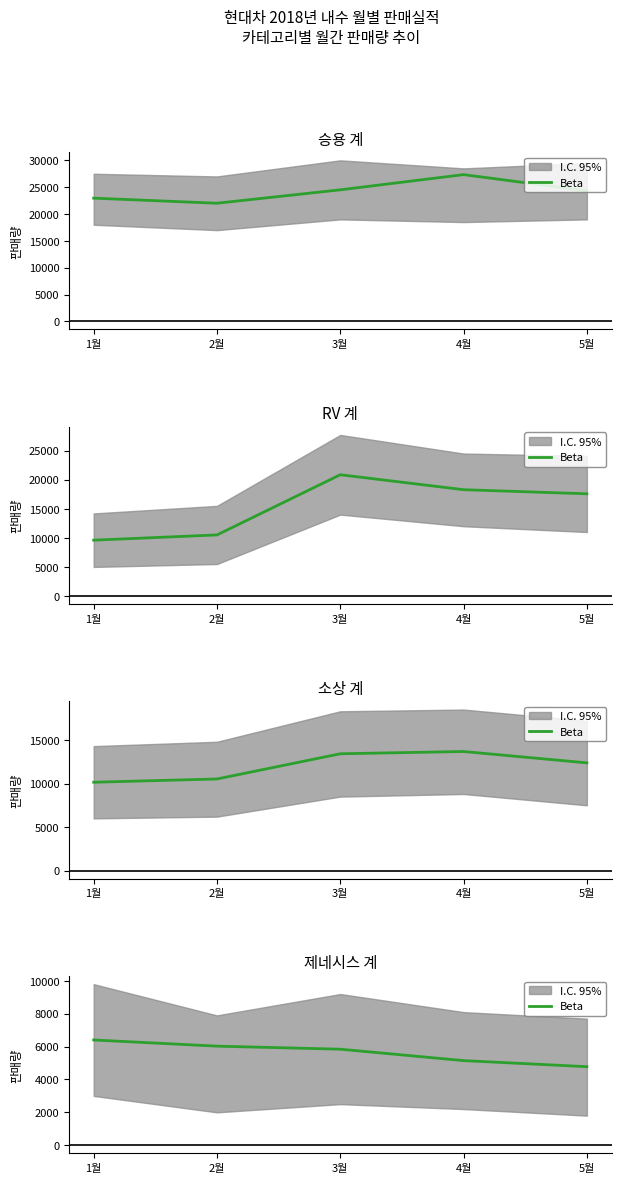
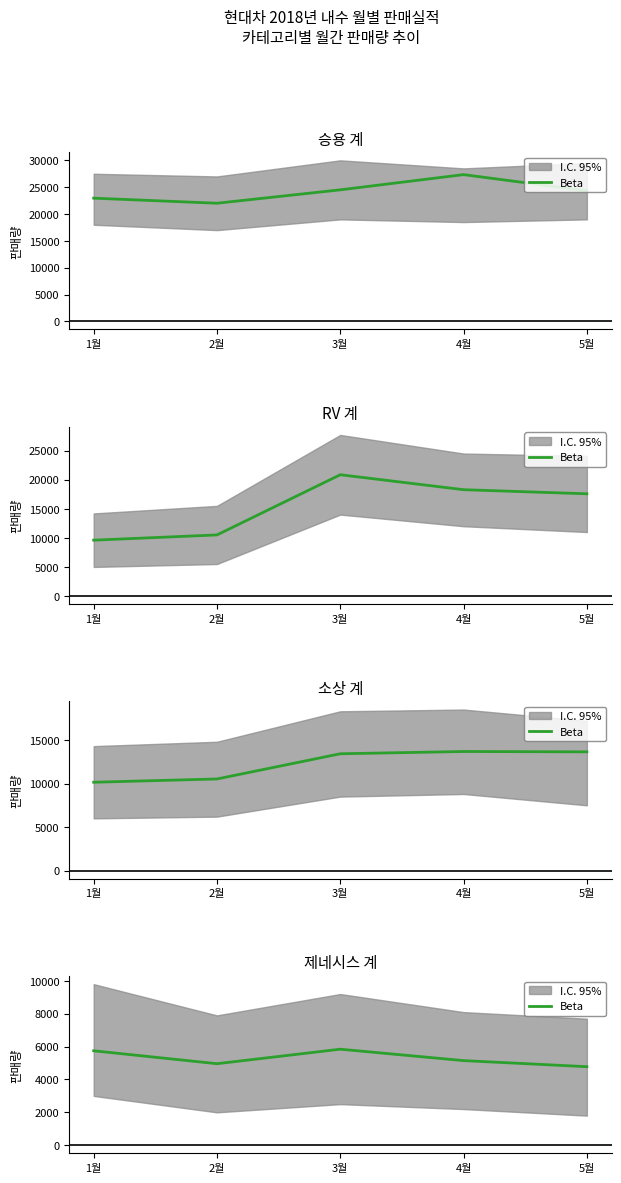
소상 계, Beta, 5월: 12000 -> 14000
제네시스 계, Beta, 1월: 6400 -> 5700
제네시스 계, Beta, 2월: 6000 -> 5000
